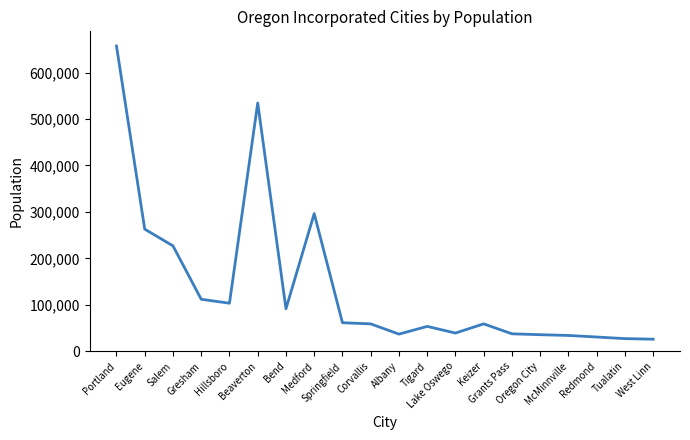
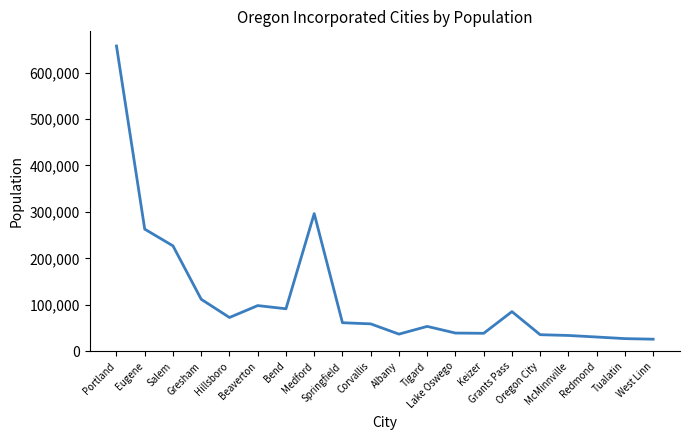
Hillsboro: 100,000 -> 70,000
Beaverton: 530,000 -> 100,000
Keizer: 60,000 -> 40,000
Grants Pass: 40,000 -> 90,000
